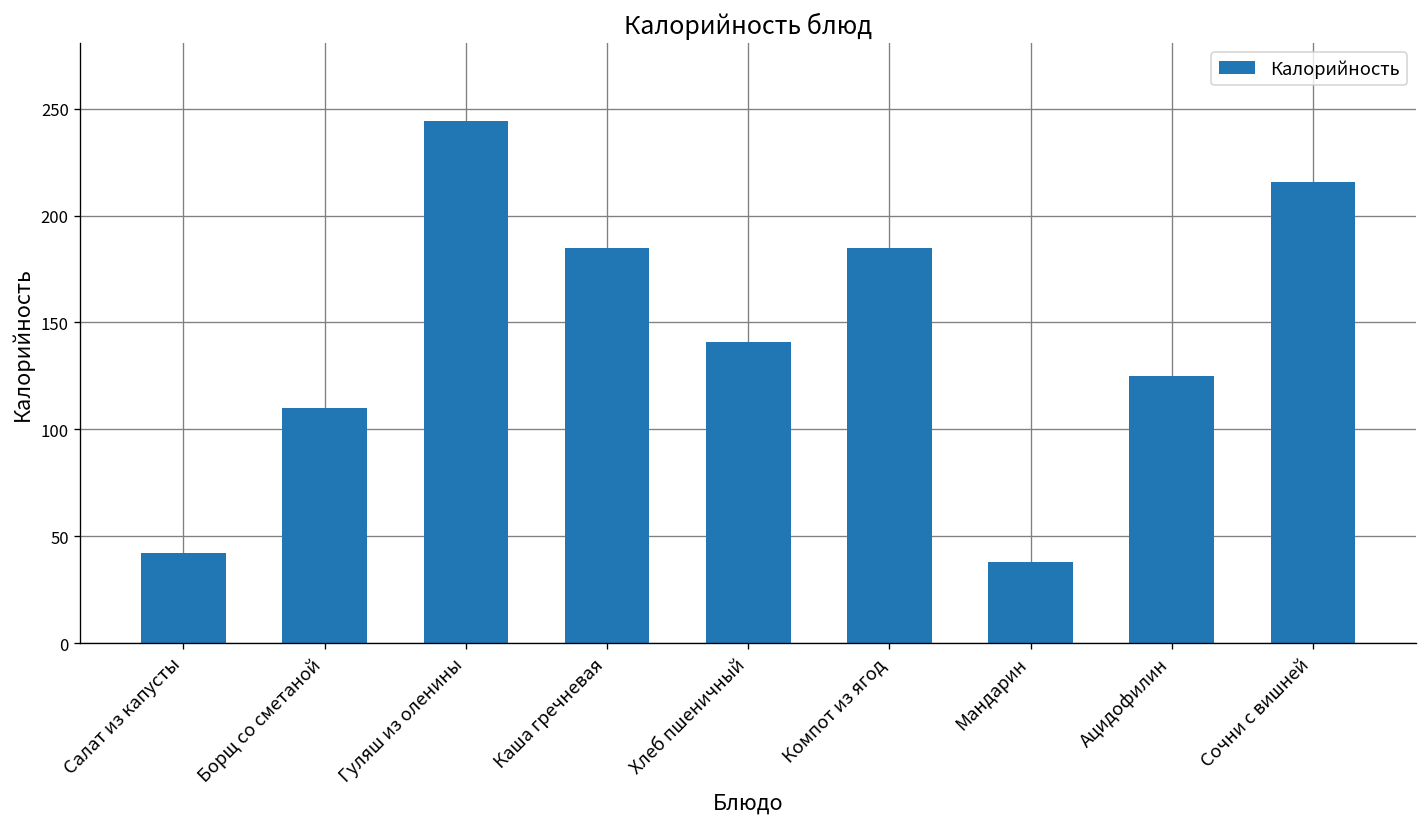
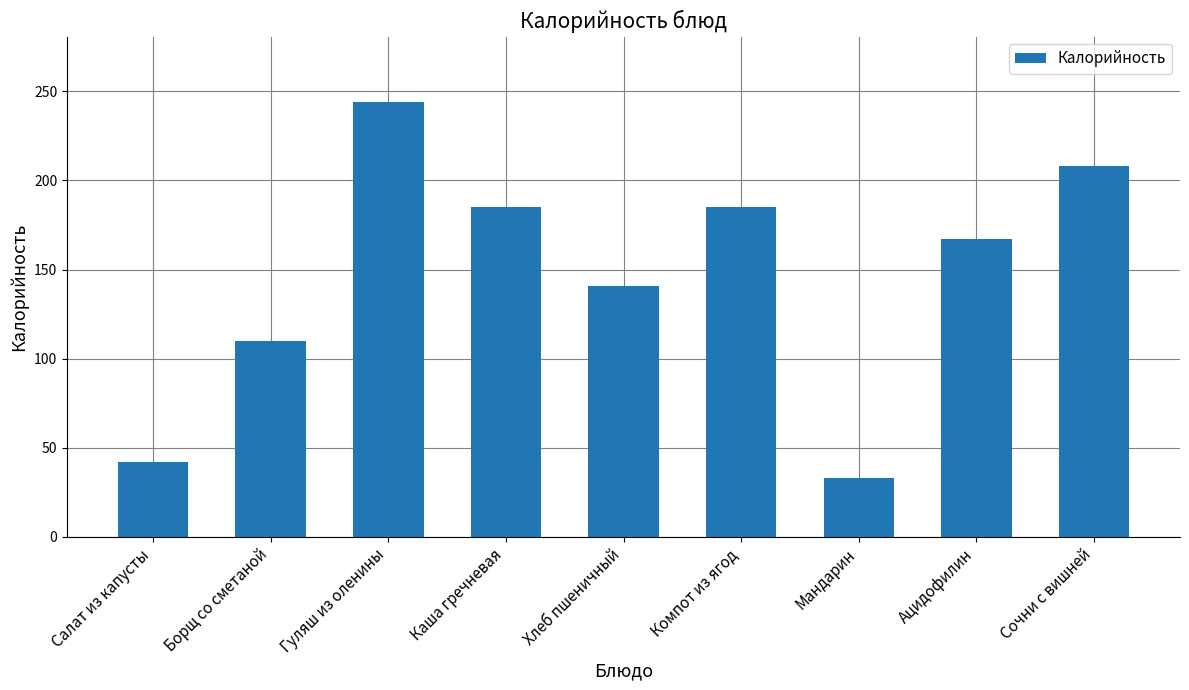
Мандарин: 38 -> 33
Ацидофилин: 125 -> 167
Сочни с вишней: 216 -> 208
